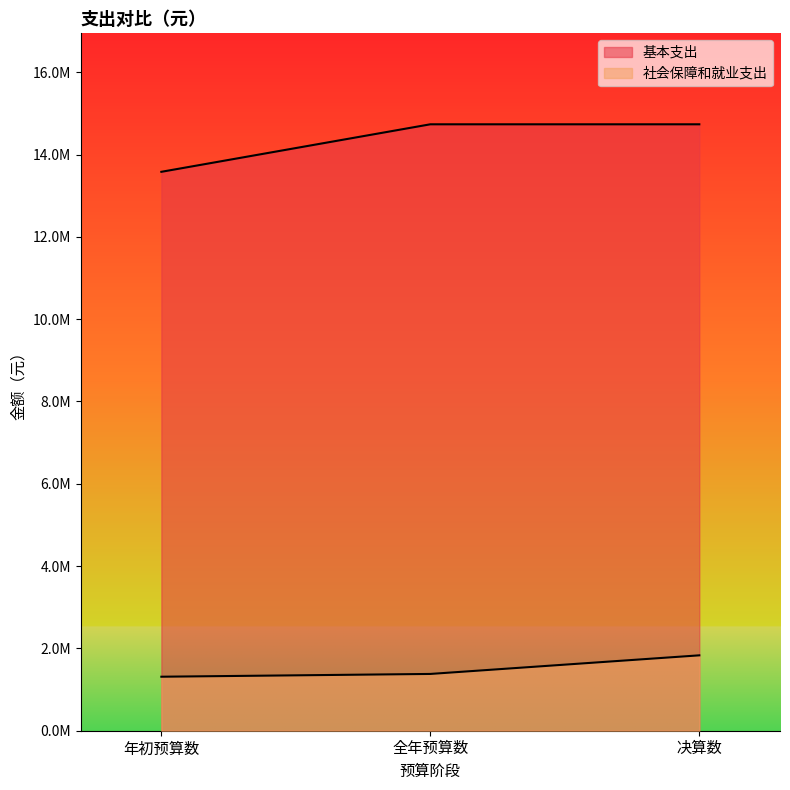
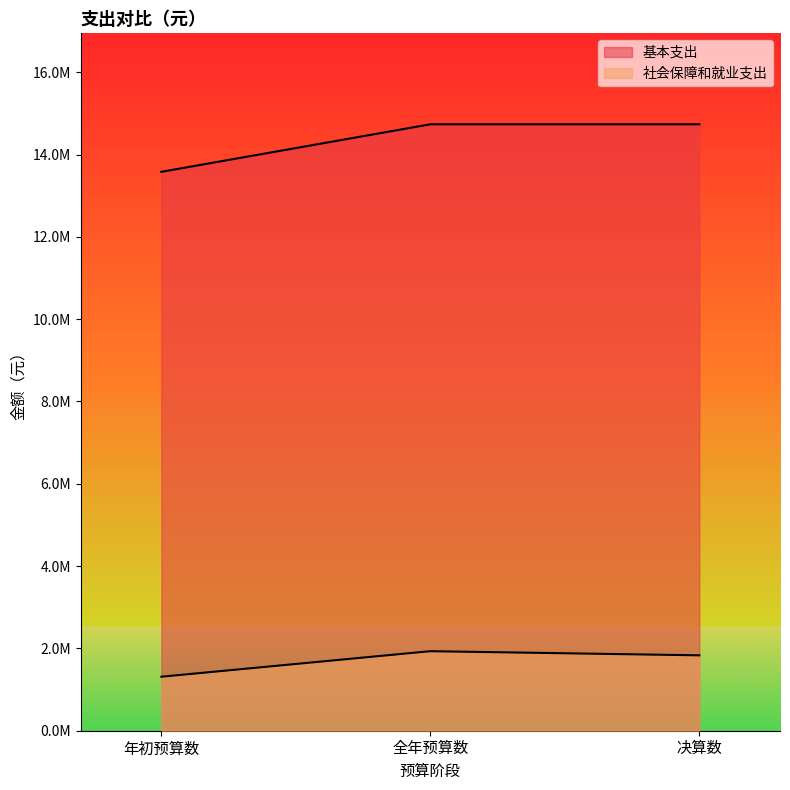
社会保障和就业支出, 全年预算数: 1400000 -> 1900000
